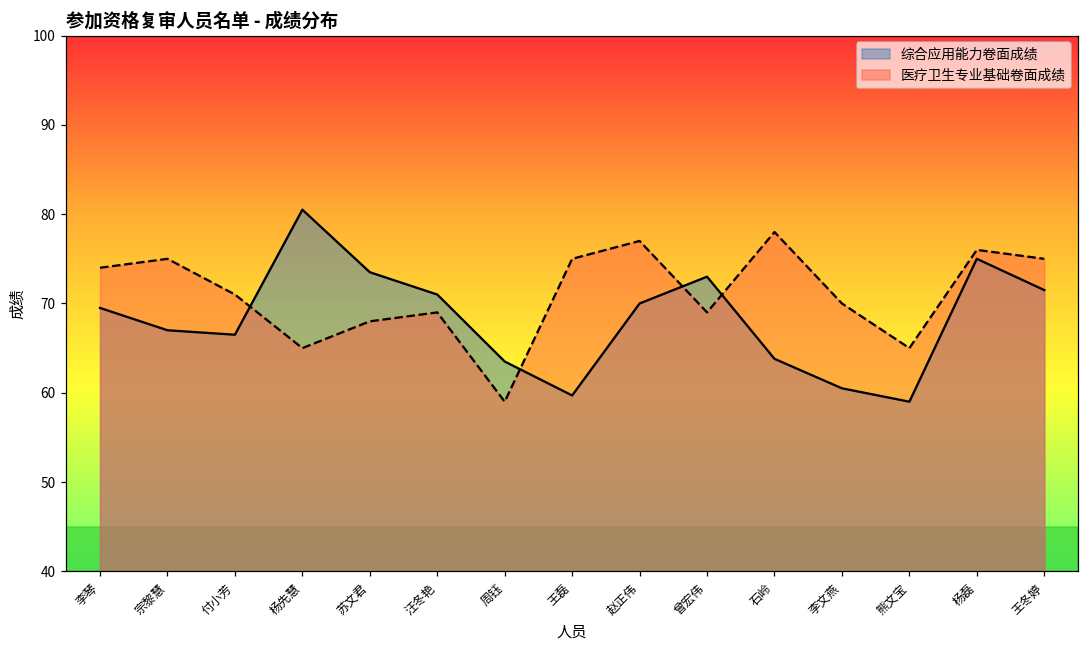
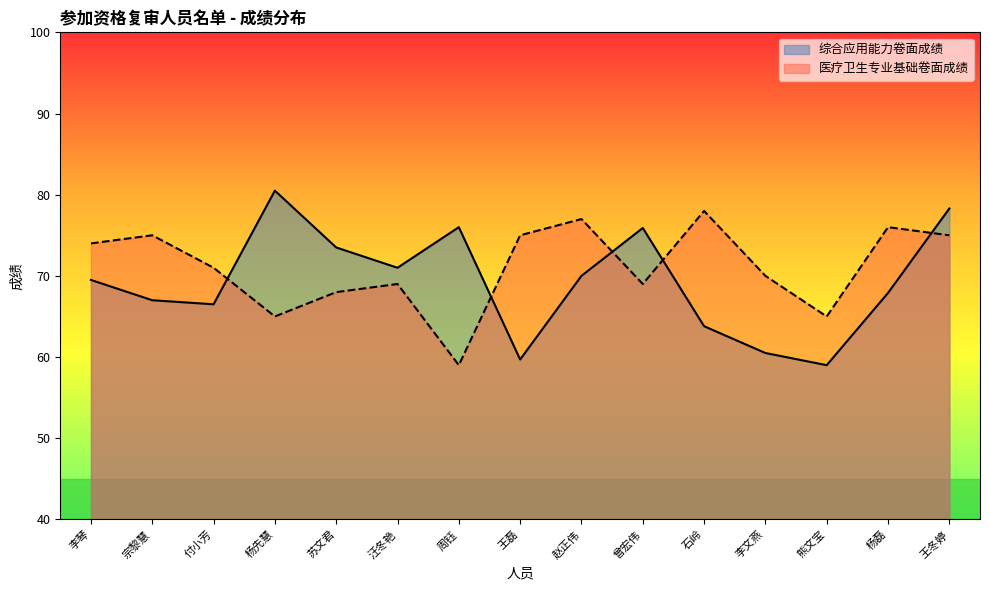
综合应用能力卷面成绩, 周钰: 64 -> 76
综合应用能力卷面成绩, 曾宏伟: 73 -> 76
综合应用能力卷面成绩, 杨磊: 75 -> 68
综合应用能力卷面成绩, 王冬婷: 72 -> 78
